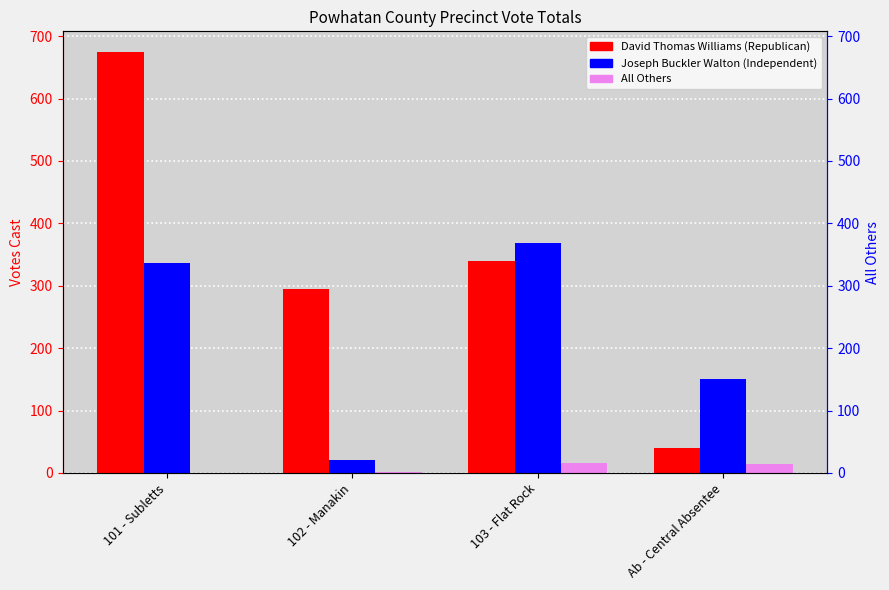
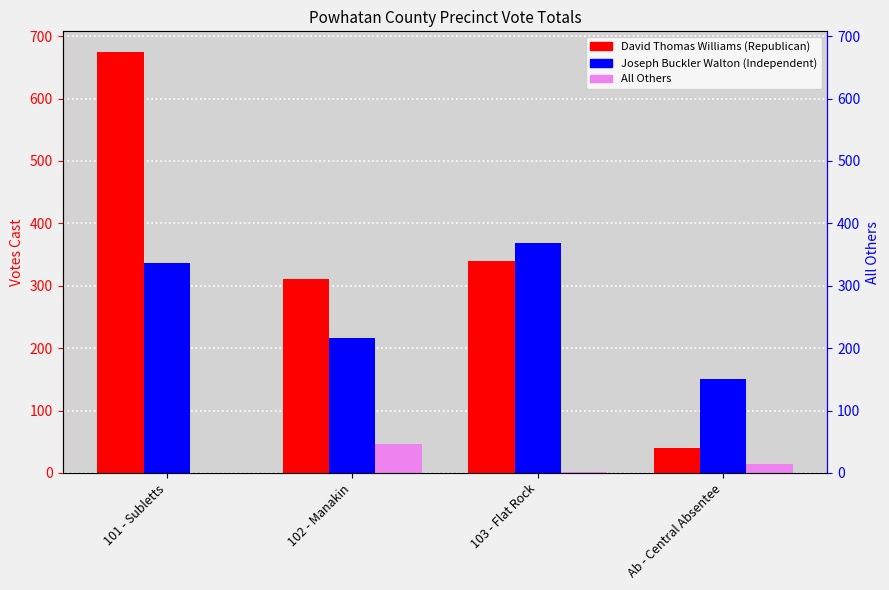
David Thomas Williams (Republican), 102 - Manakin: 290 -> 310
Joseph Buckler Walton (Independent), 102 - Manakin: 20 -> 220
All Others, 102 - Manakin: 0 -> 50
All Others, 103 - Flat Rock: 20 -> 0
